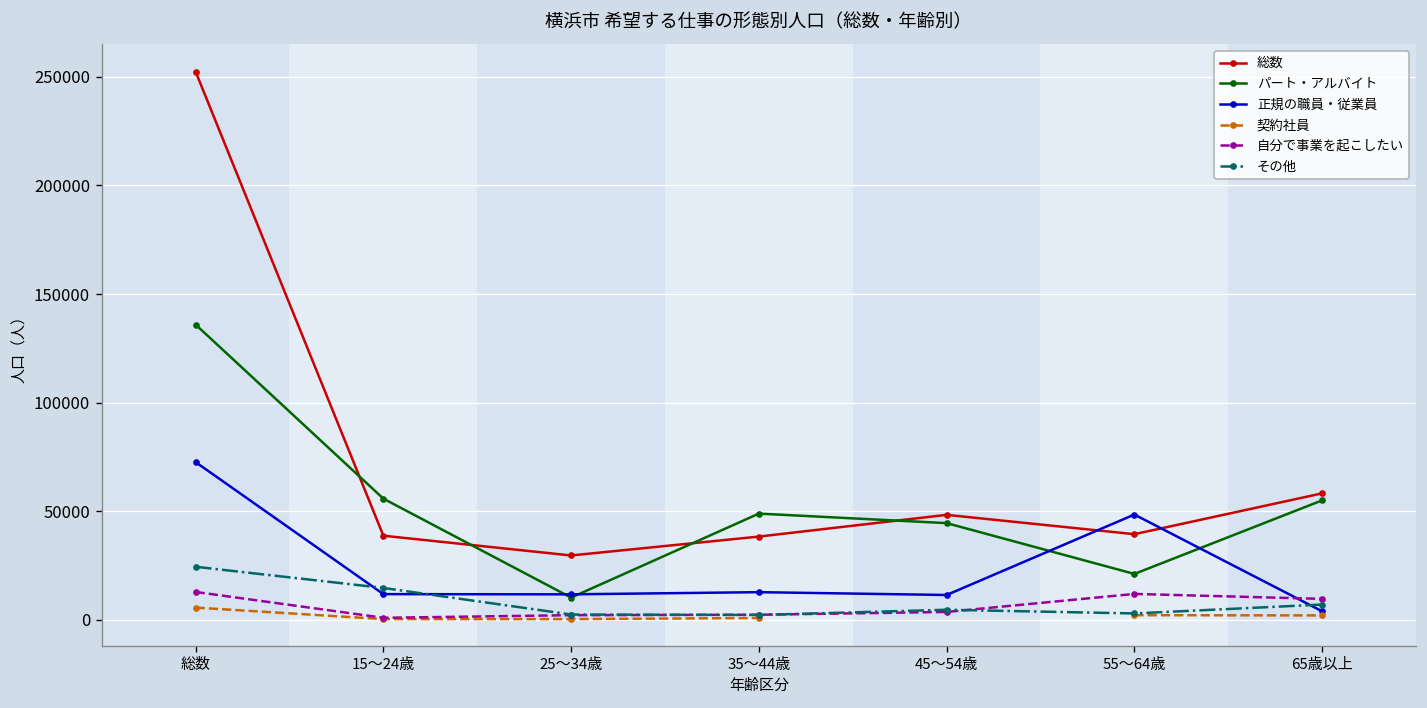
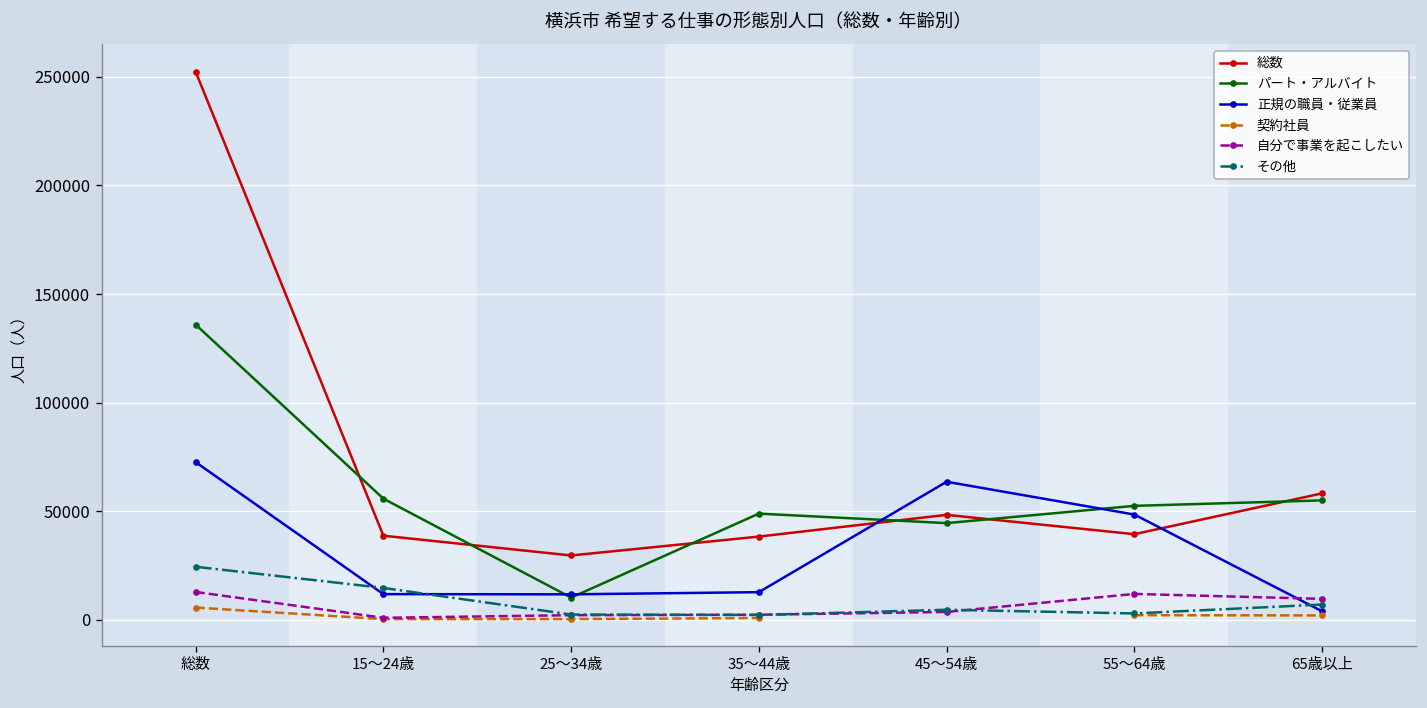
正規の職員・従業員, 45～54歳: 11000 -> 64000
パート・アルバイト, 55～64歳: 21000 -> 52000
